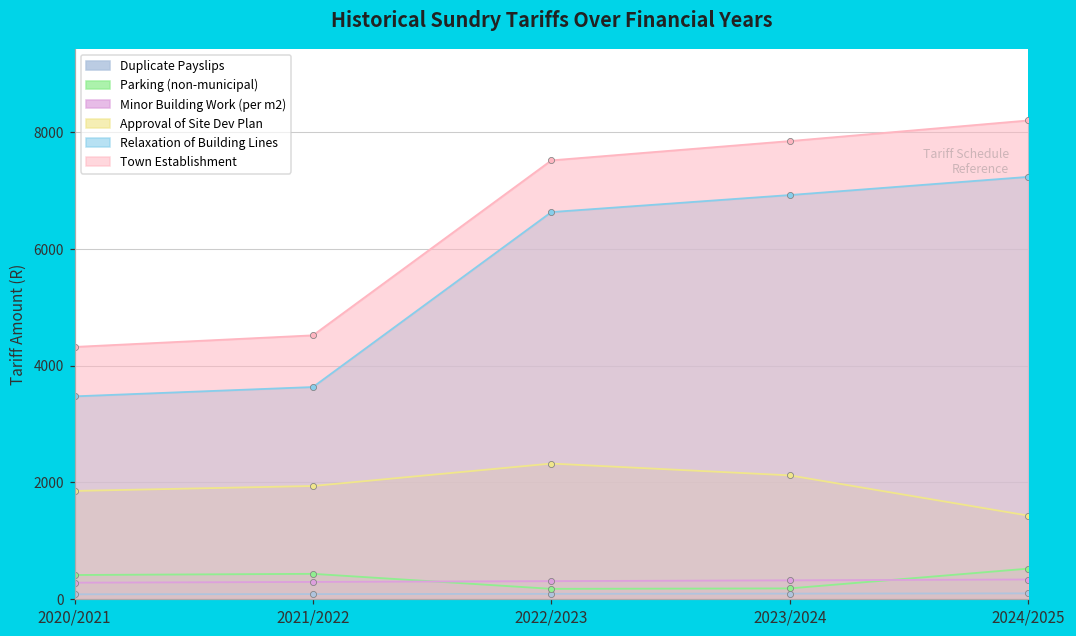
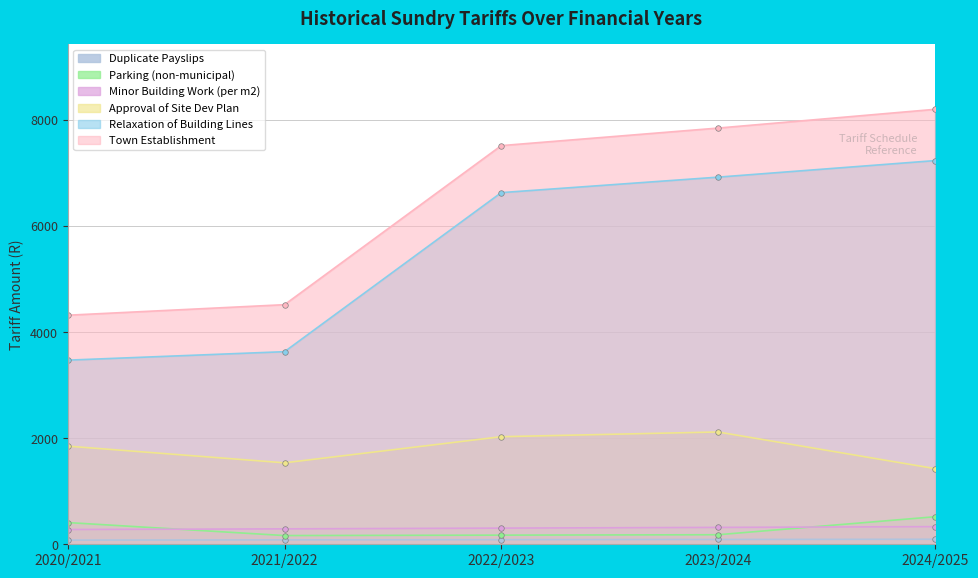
Parking (non-municipal), 2021/2022: 400 -> 200
Approval of Site Dev Plan, 2021/2022: 1900 -> 1500
Approval of Site Dev Plan, 2022/2023: 2300 -> 2000
